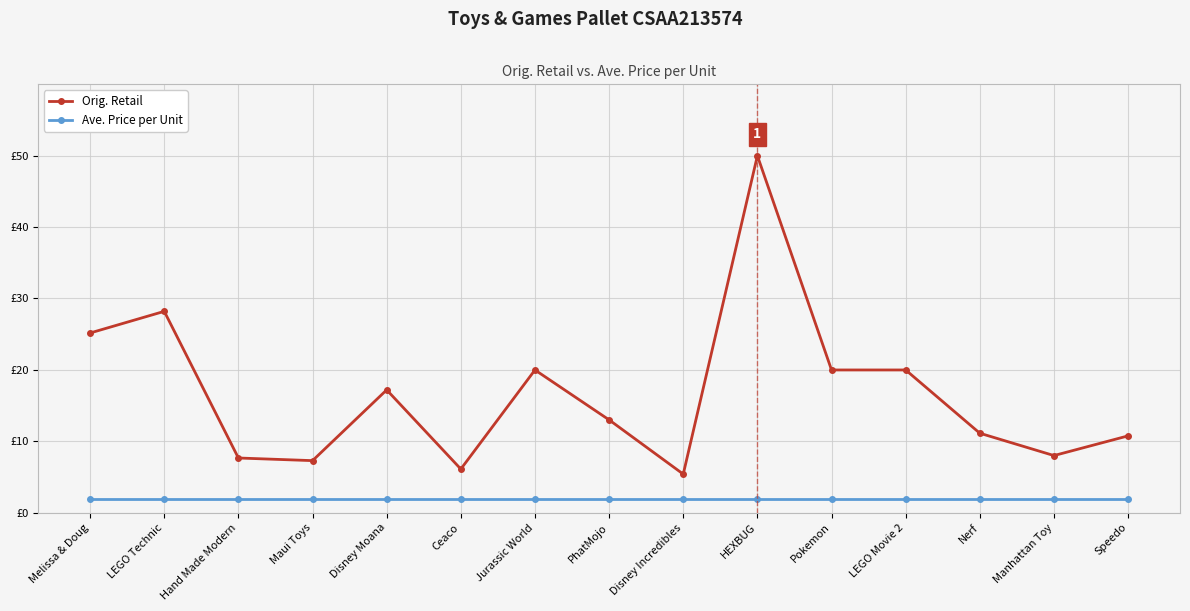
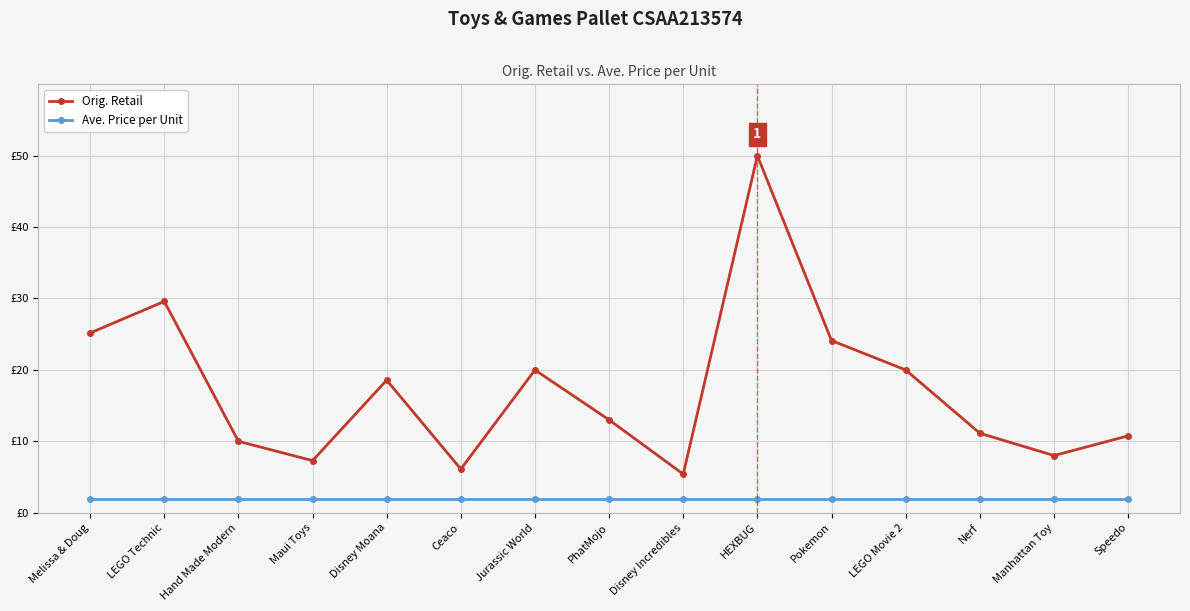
Orig. Retail, LEGO Technic: £28 -> £30
Orig. Retail, Hand Made Modern: £8 -> £10
Orig. Retail, Disney Moana: £17 -> £19
Orig. Retail, Pokemon: £20 -> £24
